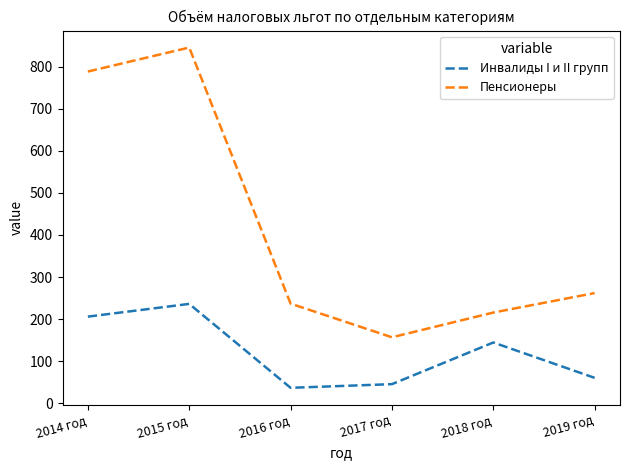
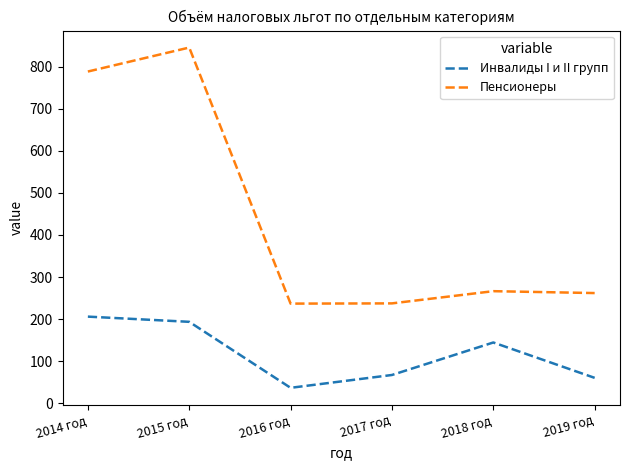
Инвалиды I и II групп, 2015 год: 240 -> 190
Инвалиды I и II групп, 2017 год: 50 -> 70
Пенсионеры, 2017 год: 160 -> 240
Пенсионеры, 2018 год: 220 -> 270
